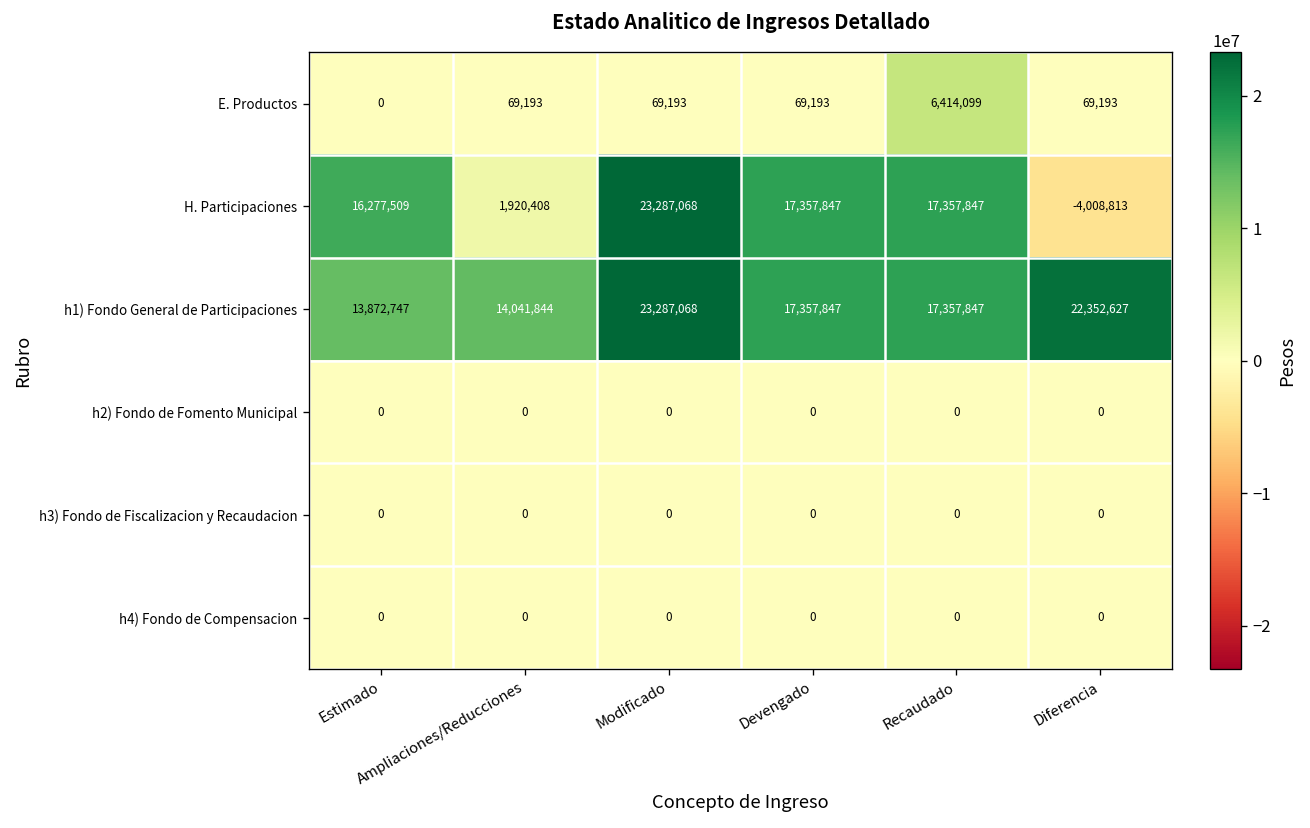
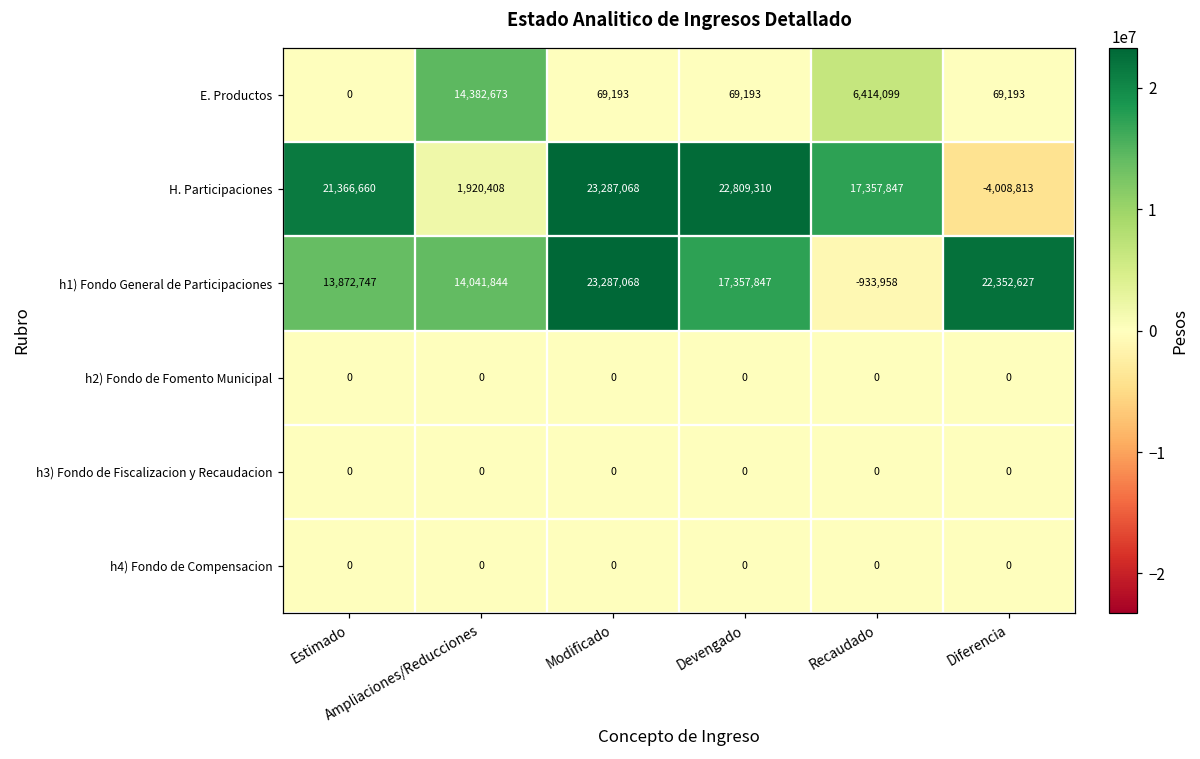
E. Productos, Ampliaciones/Reducciones: 69,193 -> 14,382,673
H. Participaciones, Estimado: 16,277,509 -> 21,366,660
H. Participaciones, Devengado: 17,357,847 -> 22,809,310
h1) Fondo General de Participaciones, Recaudado: 17,357,847 -> -933,958
